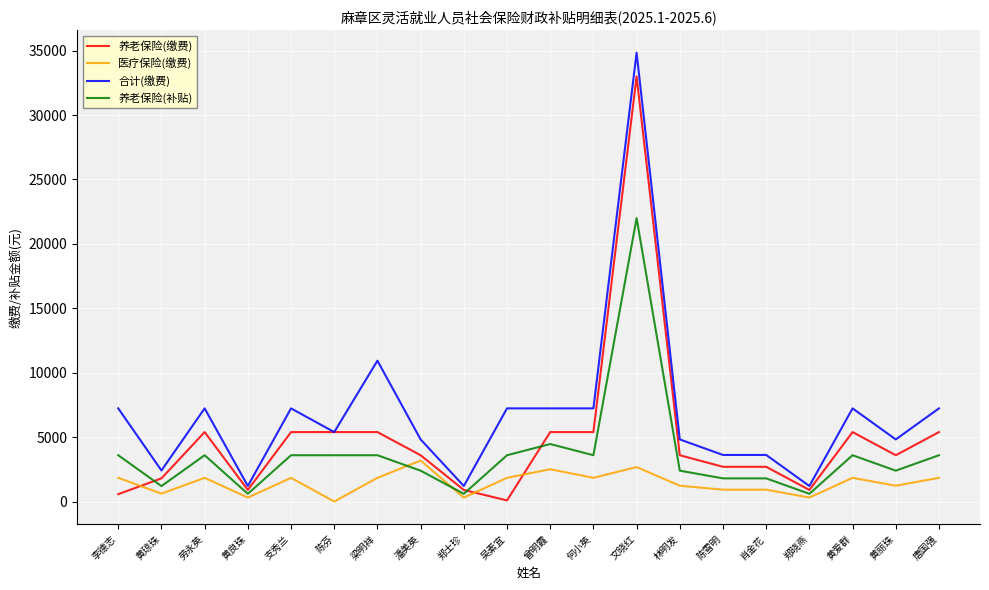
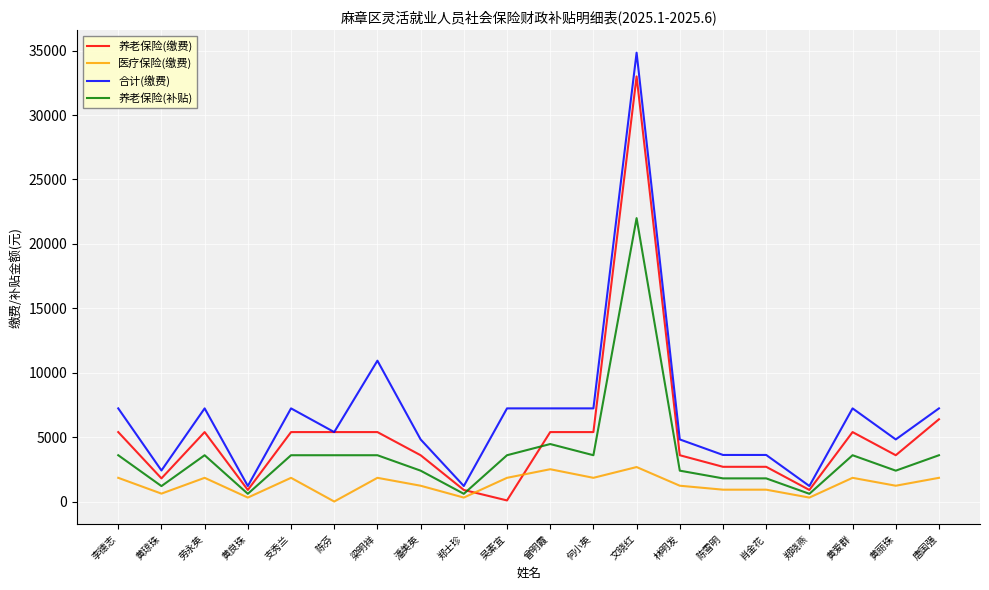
养老保险(缴费), 李德志: 600 -> 5400
医疗保险(缴费), 潘美英: 3200 -> 1200
养老保险(缴费), 唐国强: 5400 -> 6400
